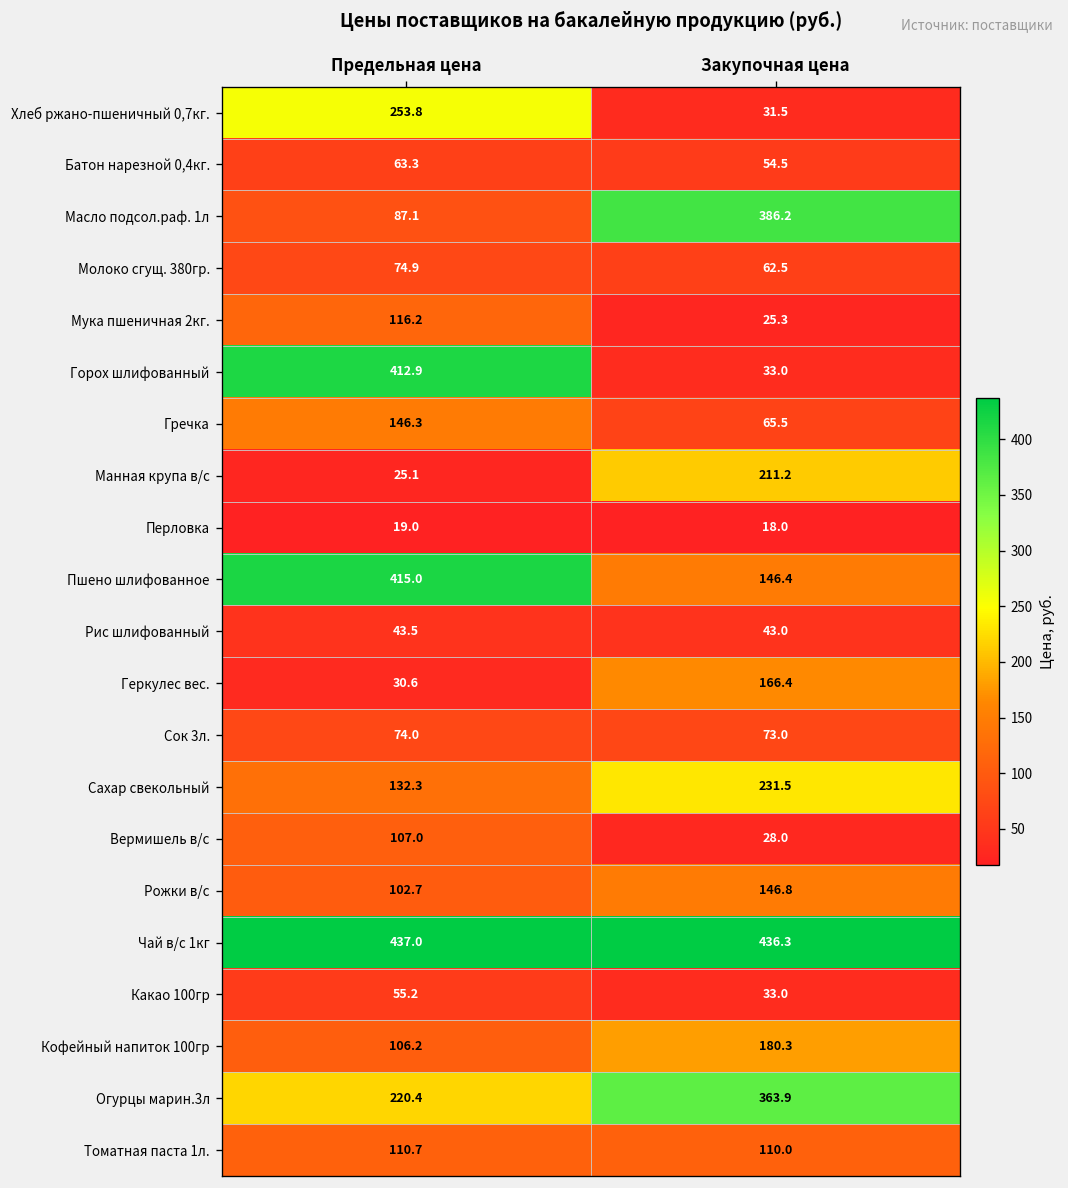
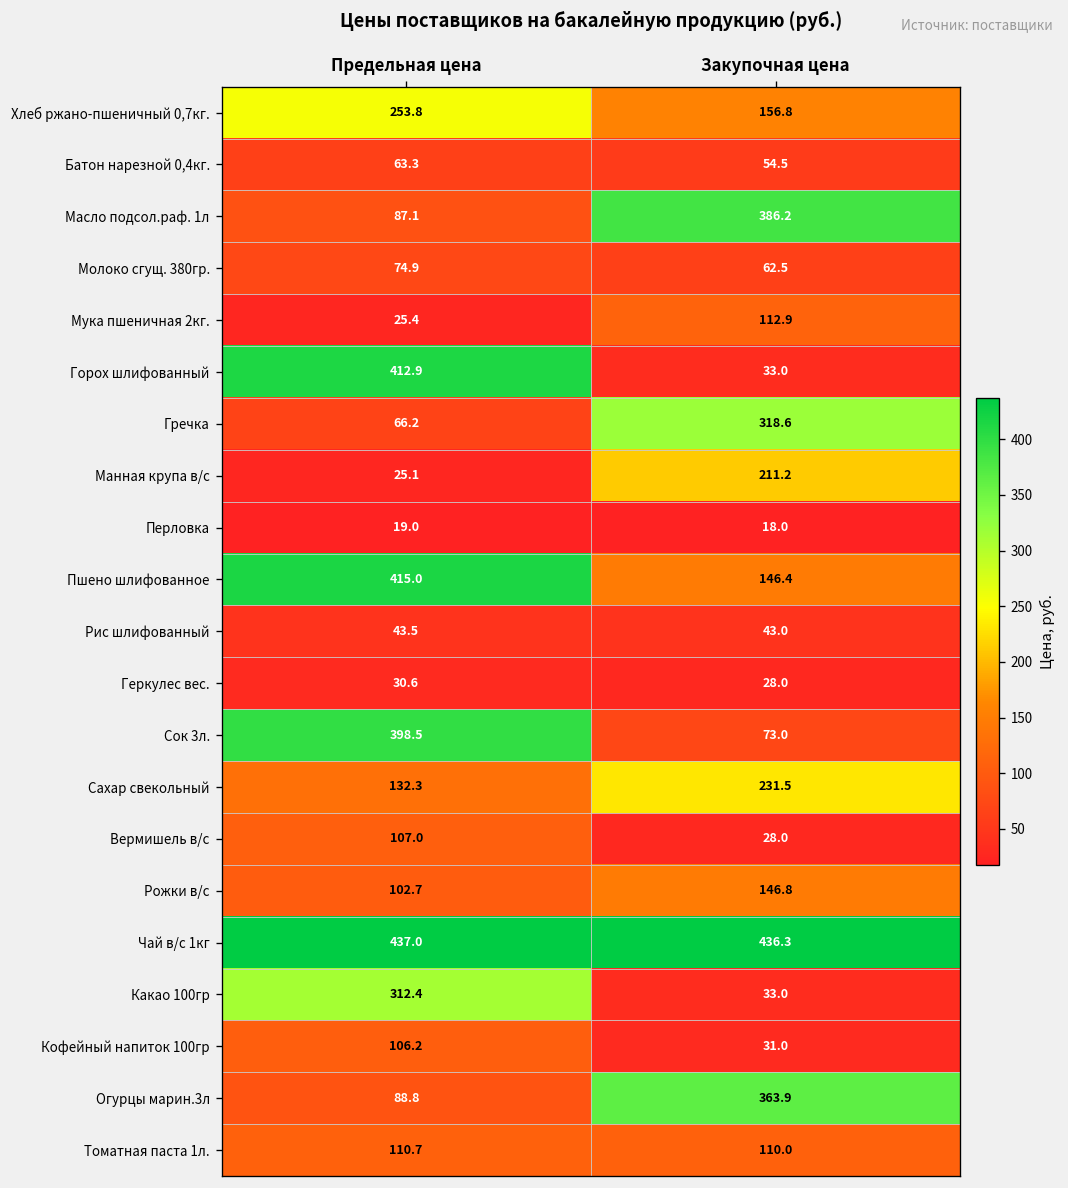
Хлеб ржано-пшеничный 0,7кг., Закупочная цена: 31.5 -> 156.8
Мука пшеничная 2кг., Предельная цена: 116.2 -> 25.4
Мука пшеничная 2кг., Закупочная цена: 25.3 -> 112.9
Гречка, Предельная цена: 146.3 -> 66.2
Гречка, Закупочная цена: 65.5 -> 318.6
Геркулес вес., Закупочная цена: 166.4 -> 28.0
Сок 3л., Предельная цена: 74.0 -> 398.5
Какао 100гр, Предельная цена: 55.2 -> 312.4
Кофейный напиток 100гр, Закупочная цена: 180.3 -> 31.0
Огурцы марин.3л, Предельная цена: 220.4 -> 88.8
